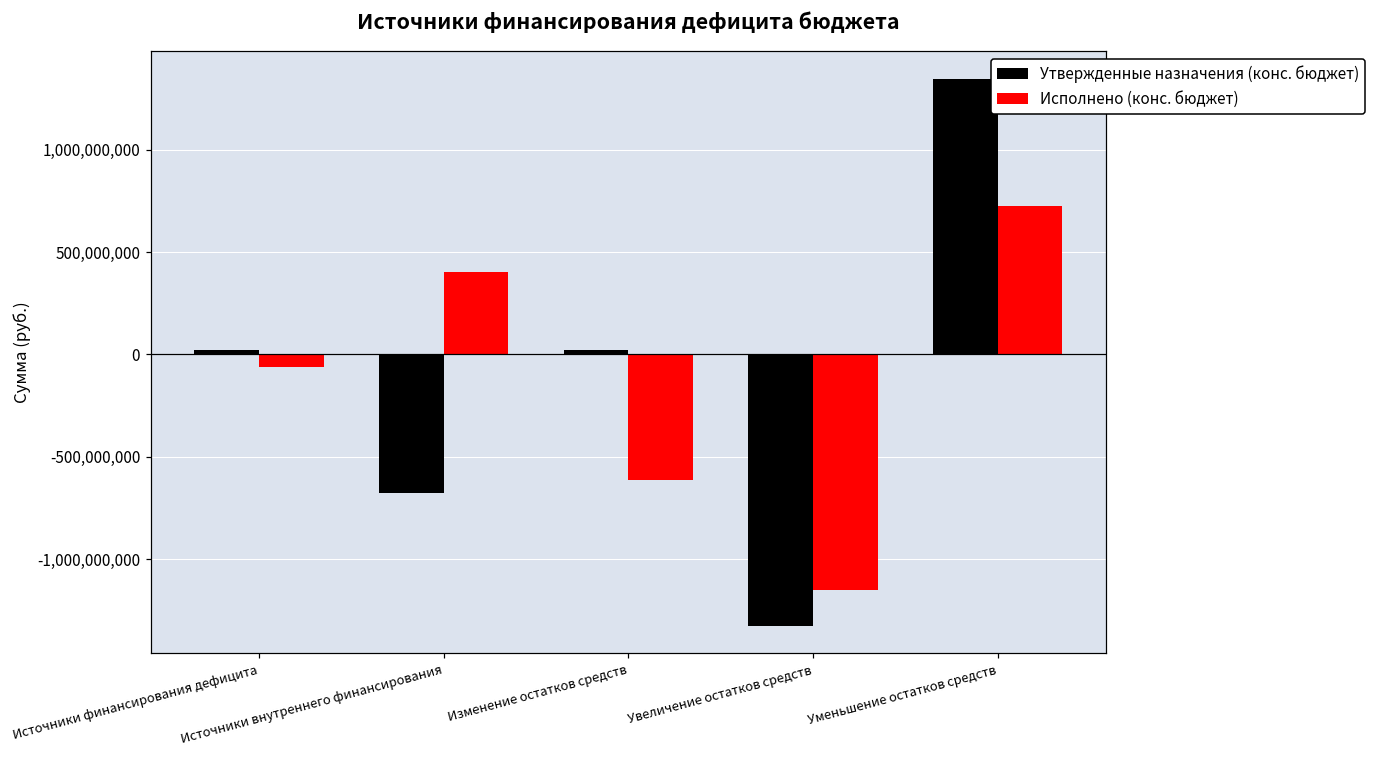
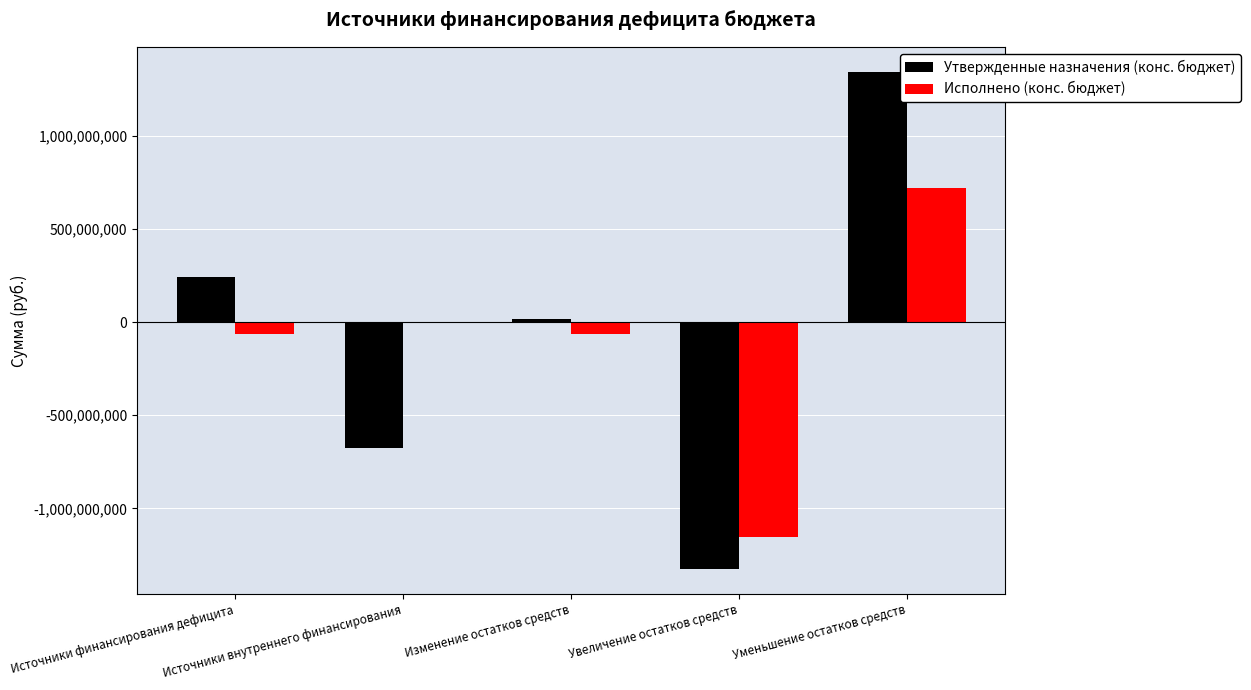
Утвержденные назначения (конс. бюджет), Источники финансирования дефицита: 20,000,000 -> 240,000,000
Исполнено (конс. бюджет), Источники внутреннего финансирования: 400,000,000 -> 0
Исполнено (конс. бюджет), Изменение остатков средств: -610,000,000 -> -70,000,000
